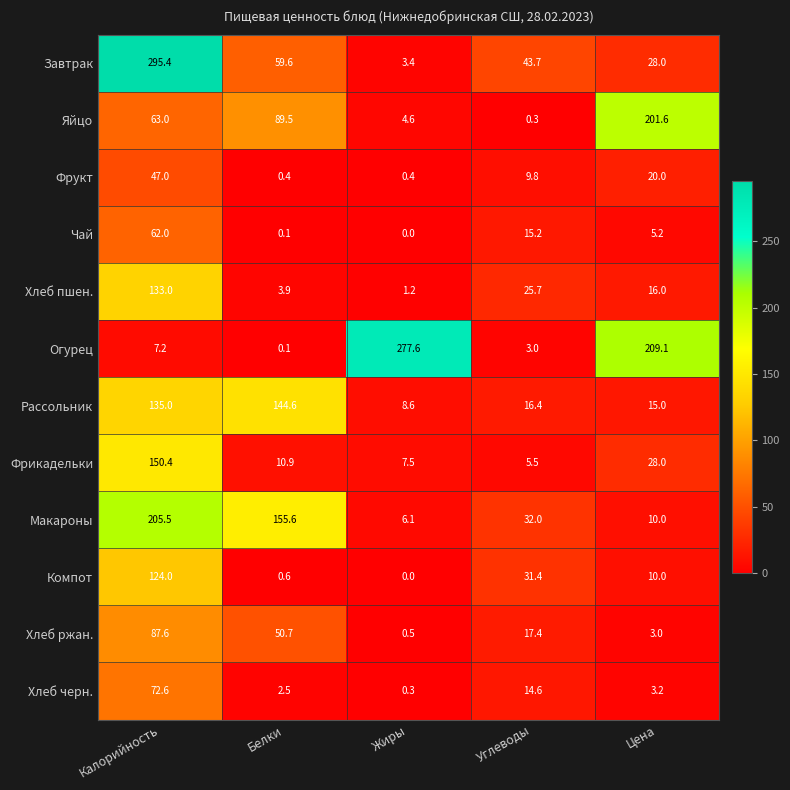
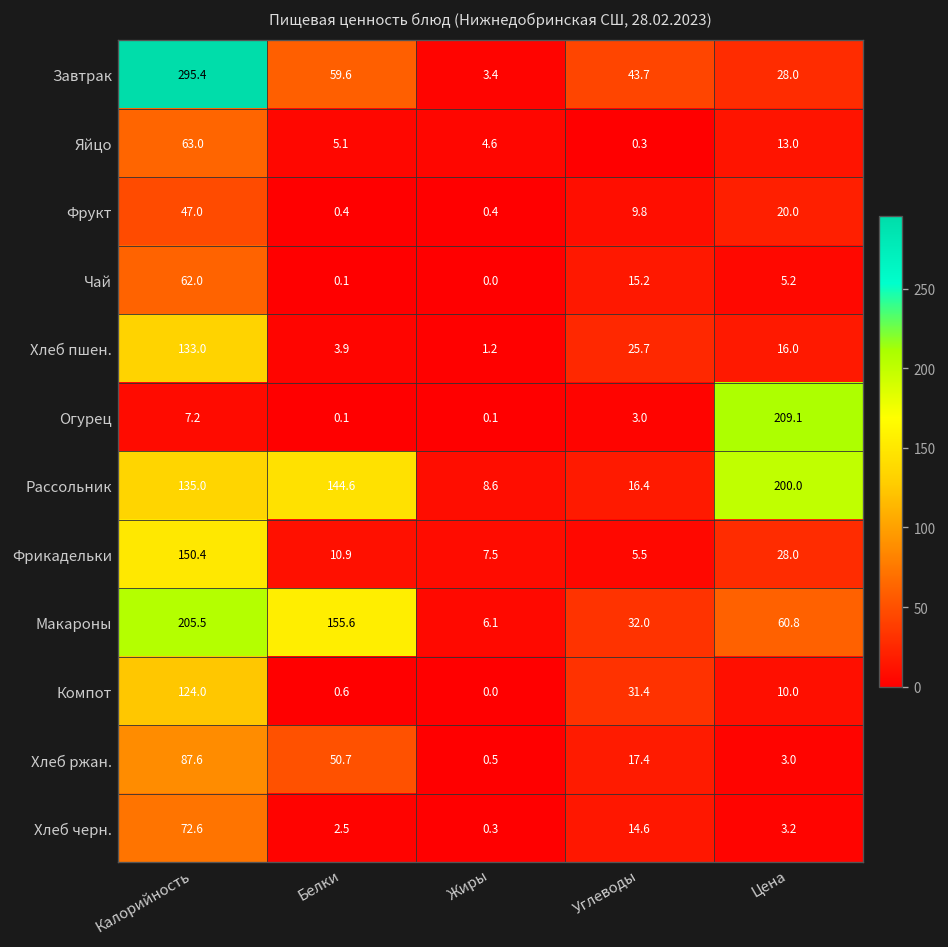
Яйцо, Белки: 89.5 -> 5.1
Яйцо, Цена: 201.6 -> 13.0
Огурец, Жиры: 277.6 -> 0.1
Рассольник, Цена: 15.0 -> 200.0
Макароны, Цена: 10.0 -> 60.8
